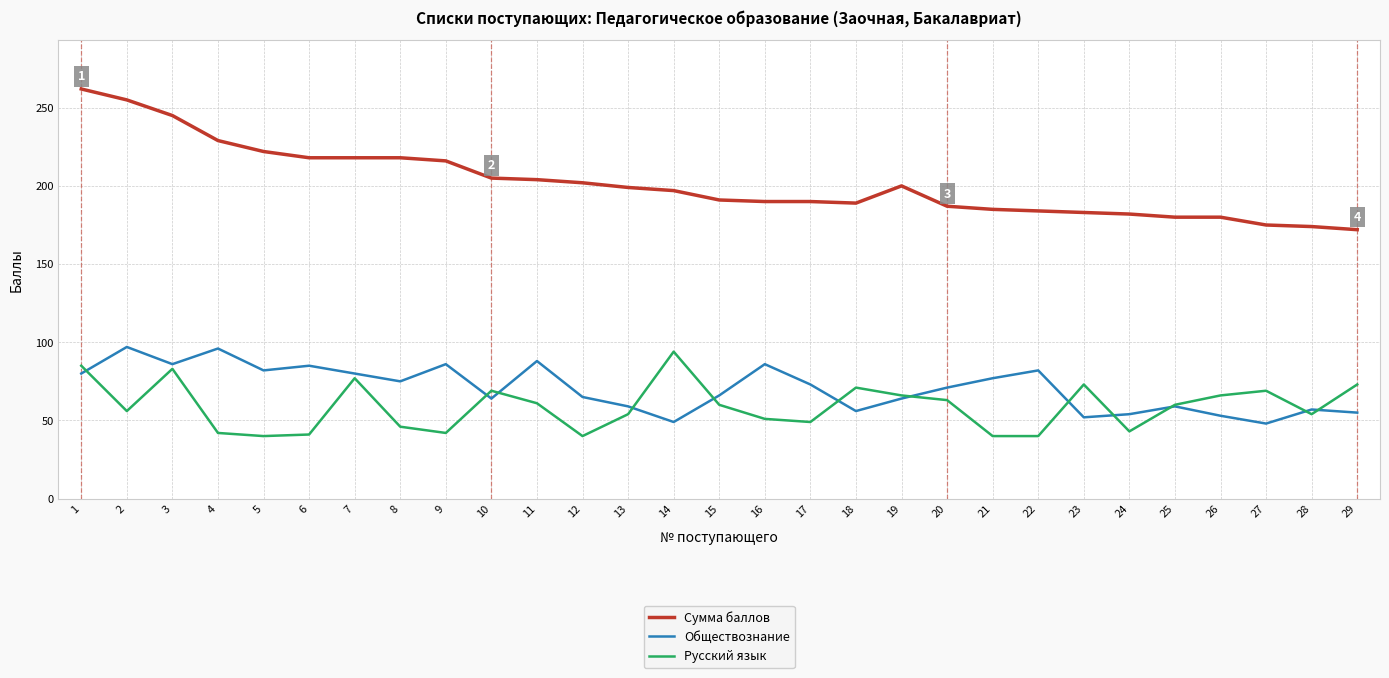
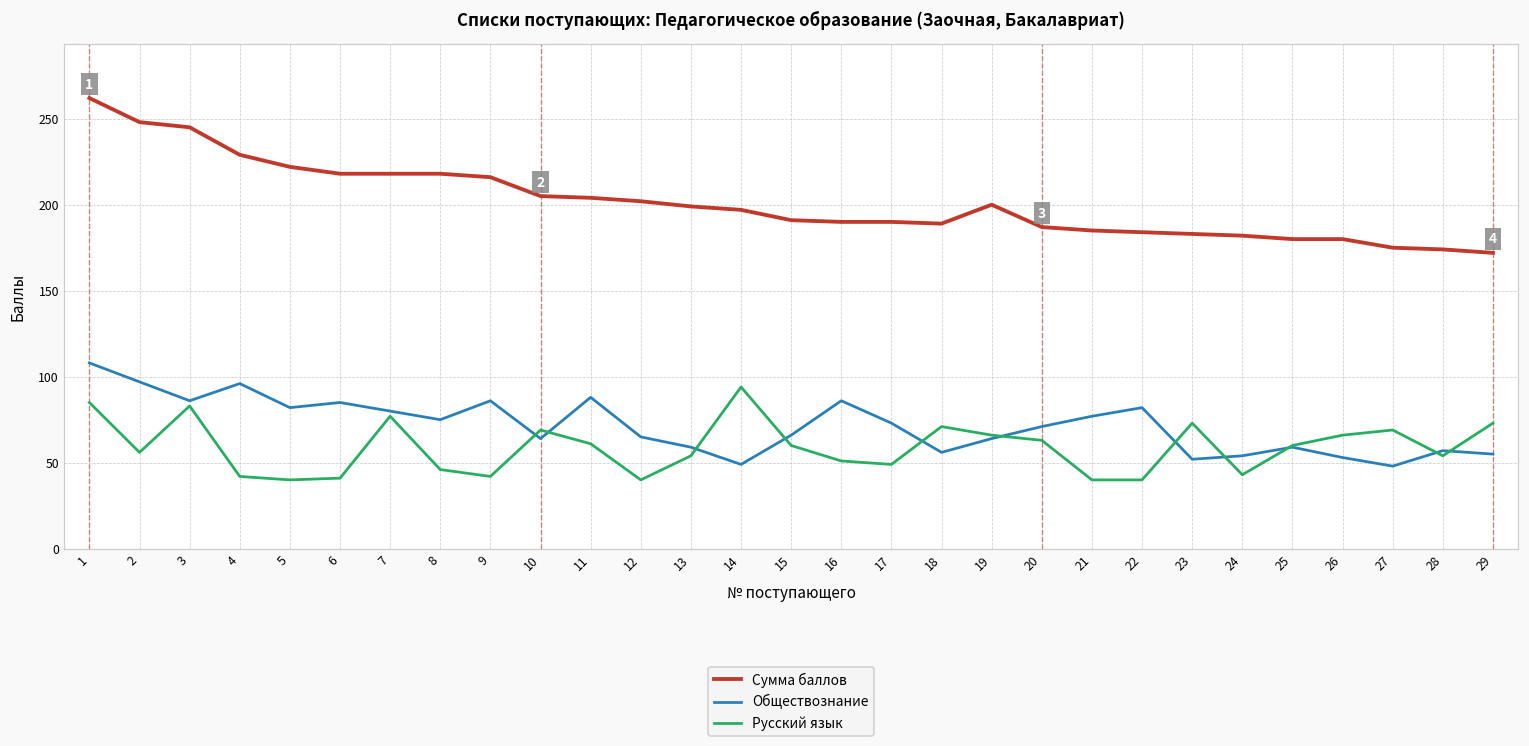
Обществознание, 1: 80 -> 108
Сумма баллов, 2: 255 -> 248
